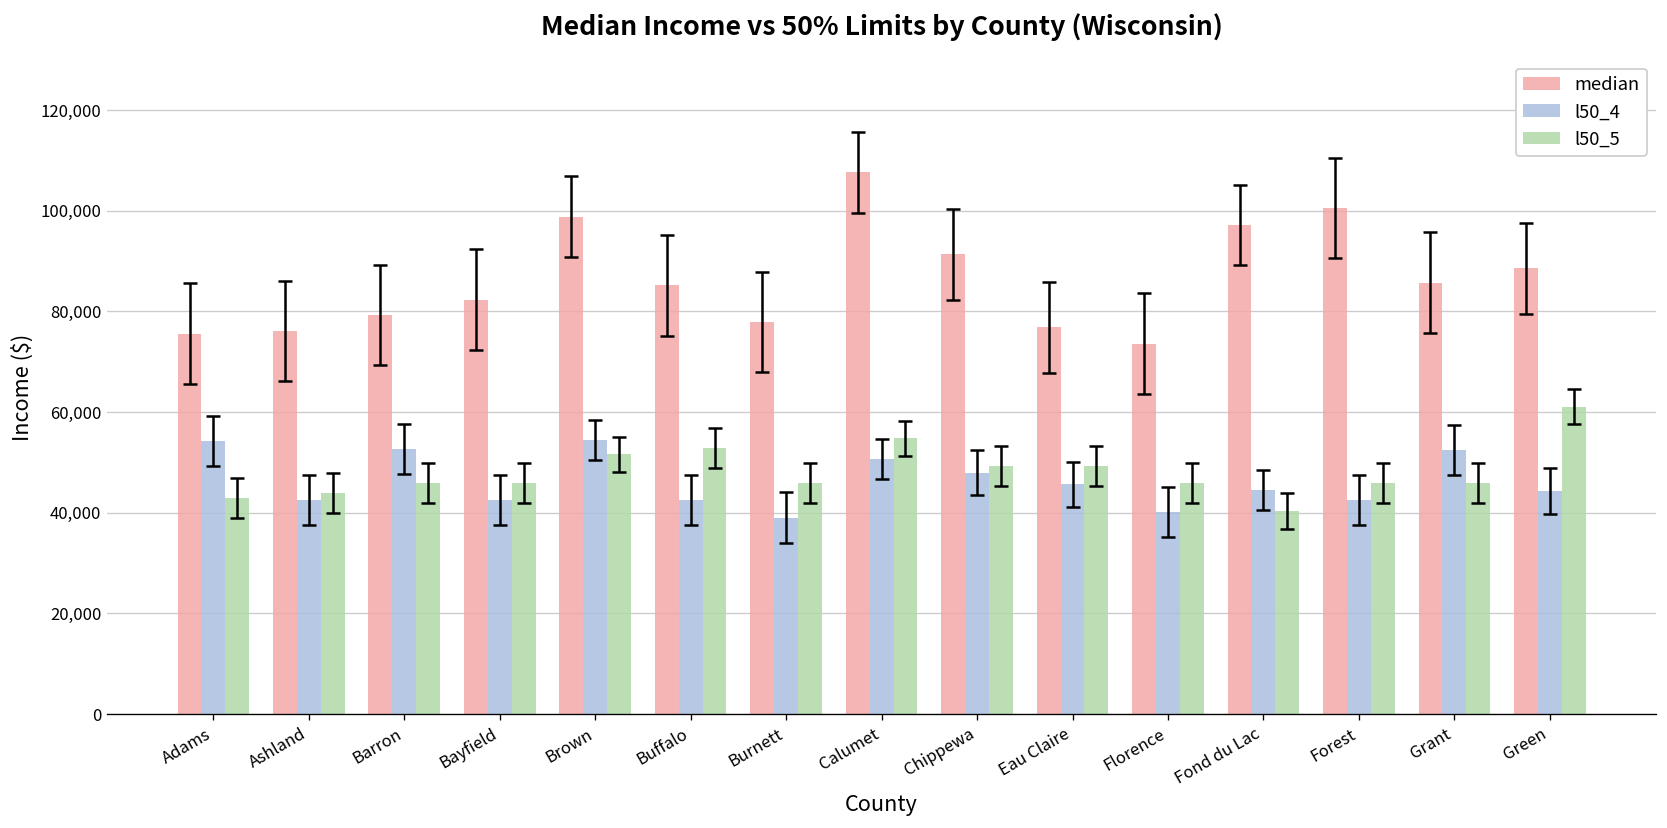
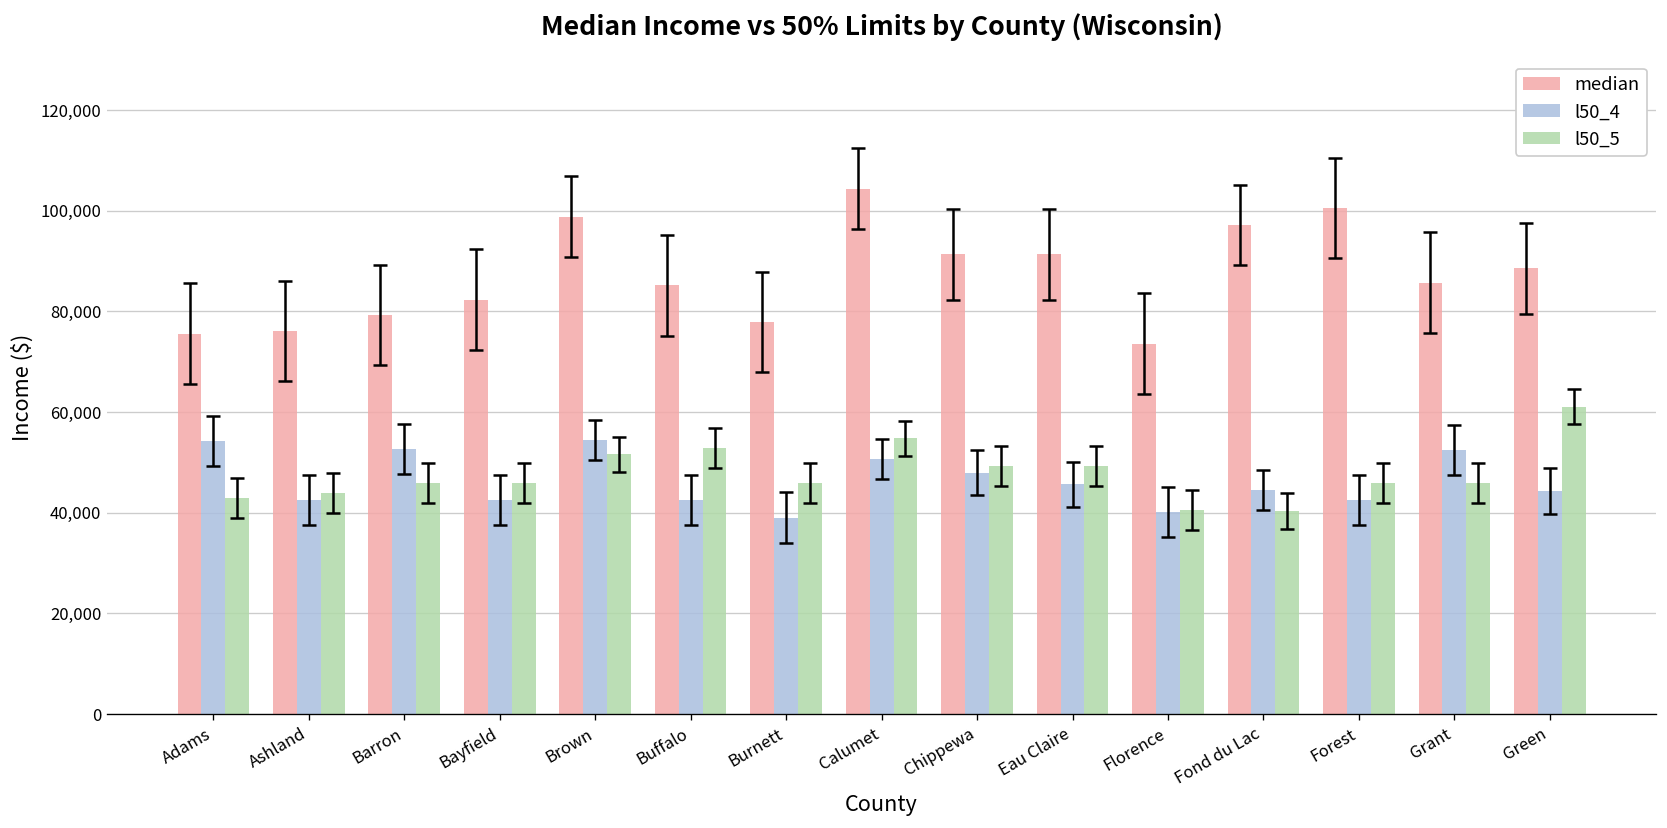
median, Calumet: 108,000 -> 104,000
median, Eau Claire: 77,000 -> 91,000
l50_5, Florence: 46,000 -> 41,000
